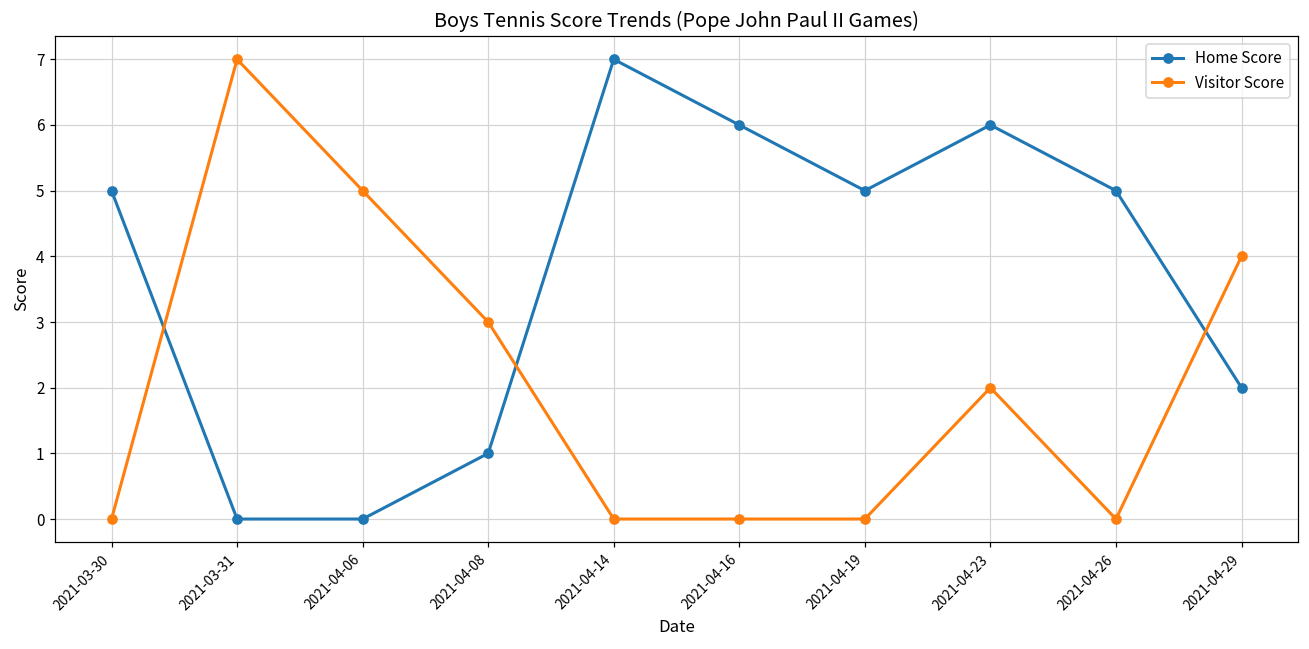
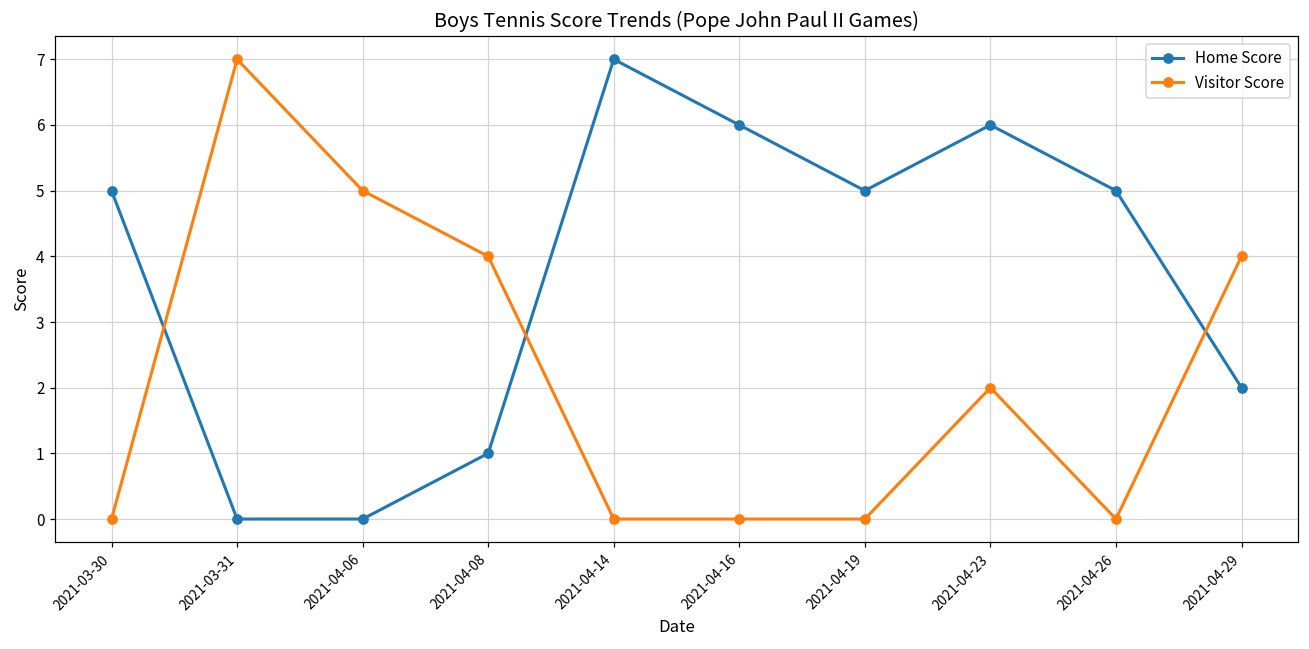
Visitor Score, 2021-04-08: 3 -> 4
